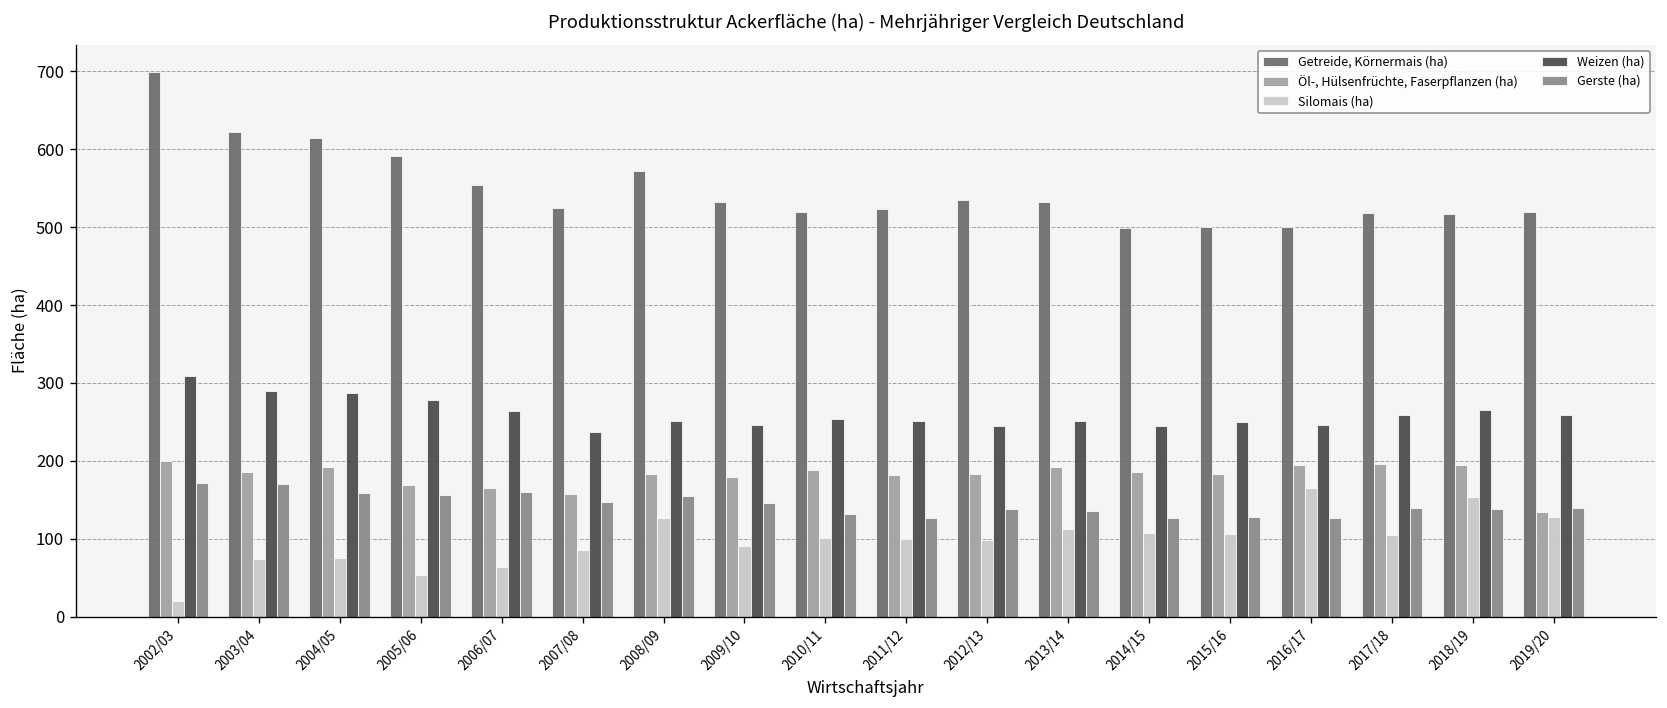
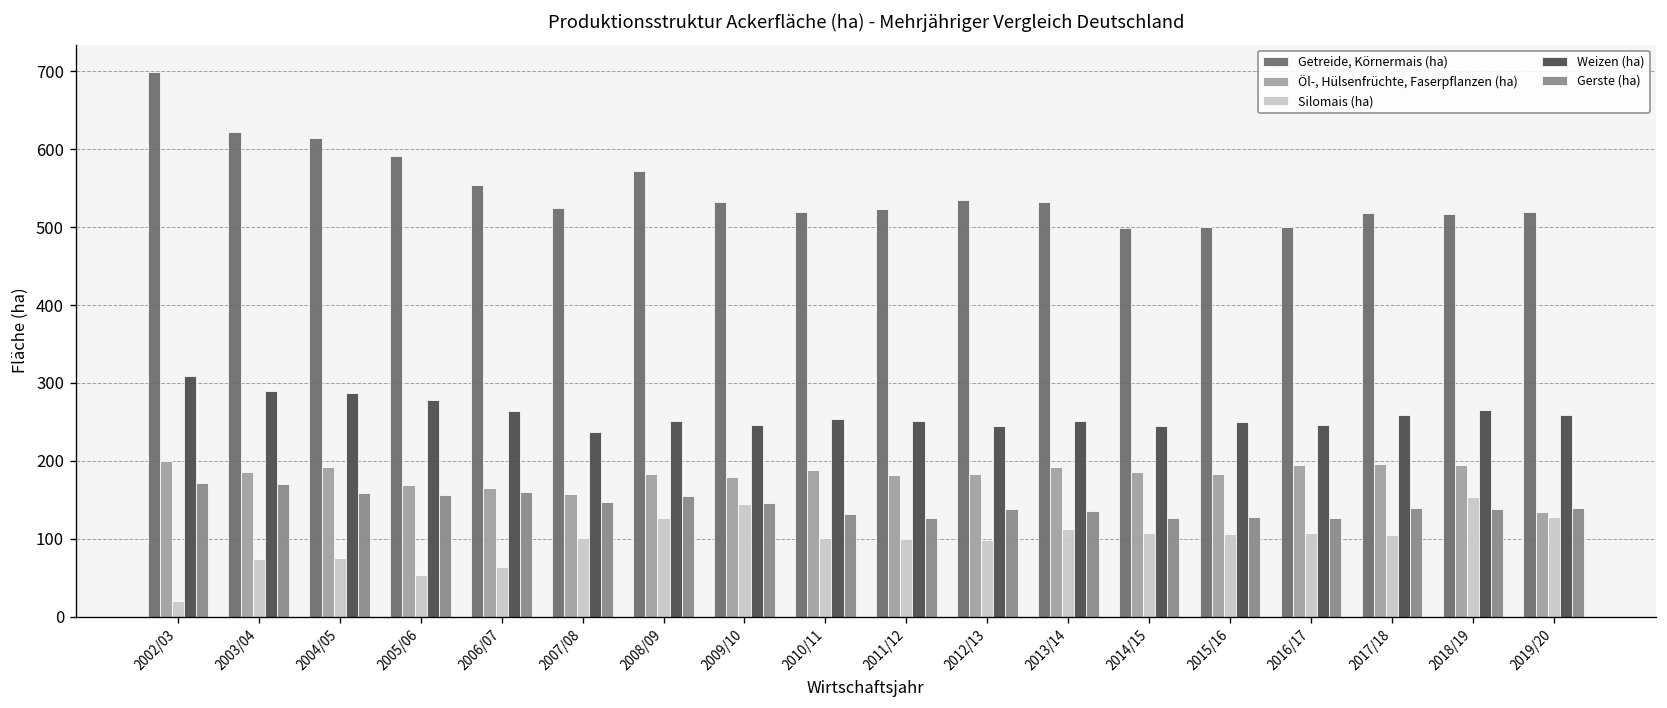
Silomais (ha), 2007/08: 90 -> 100
Silomais (ha), 2009/10: 90 -> 140
Silomais (ha), 2016/17: 170 -> 110
